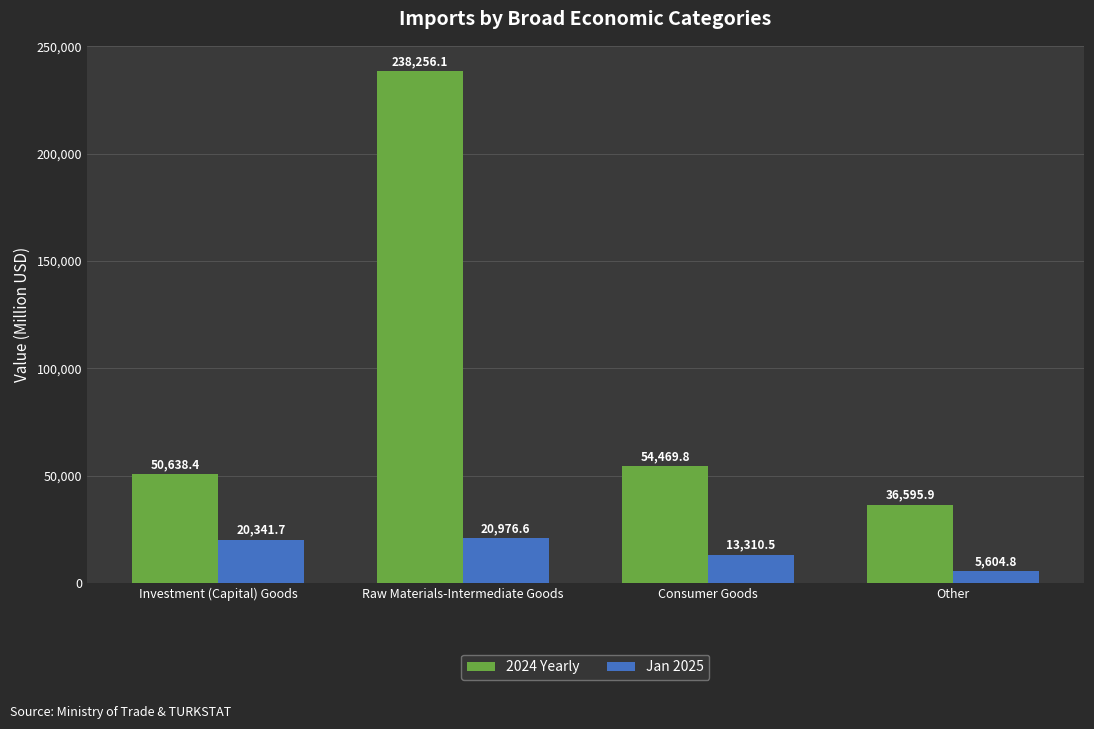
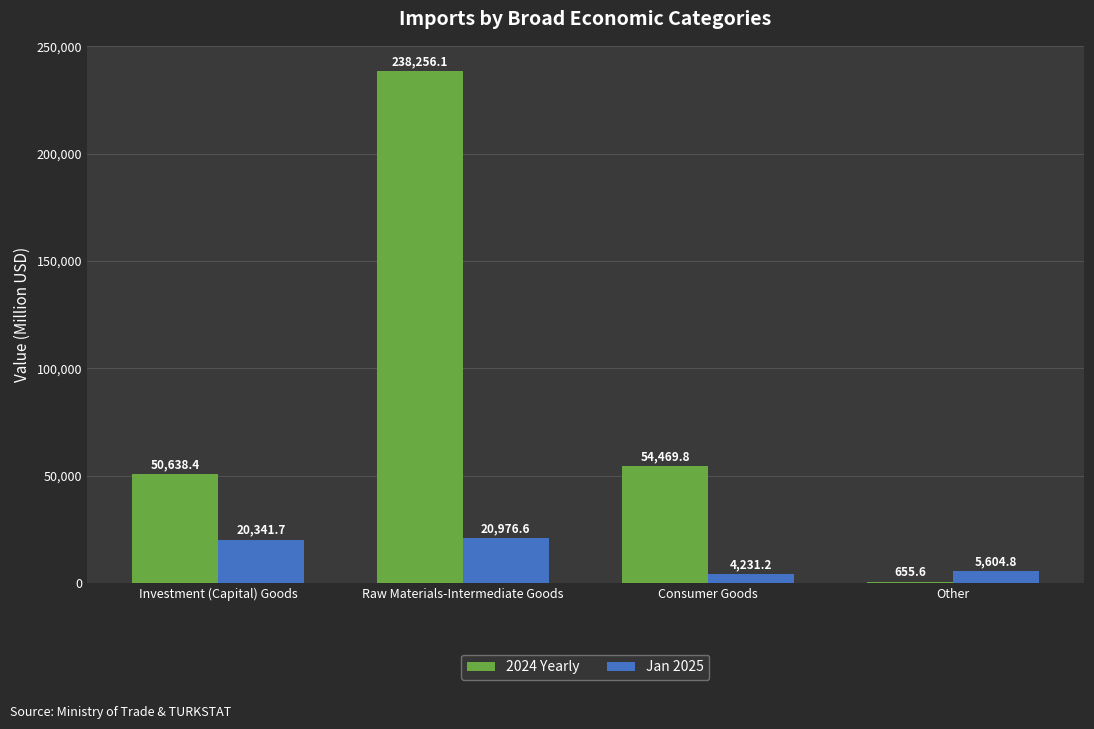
Jan 2025, Consumer Goods: 13,310.5 -> 4,231.2
2024 Yearly, Other: 36,595.9 -> 655.6
